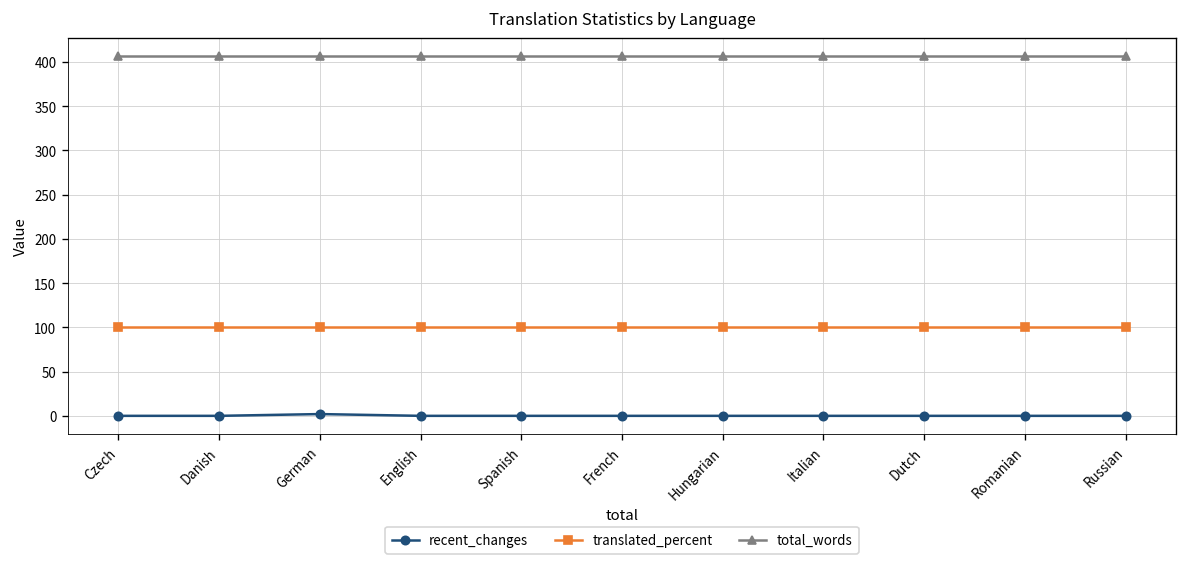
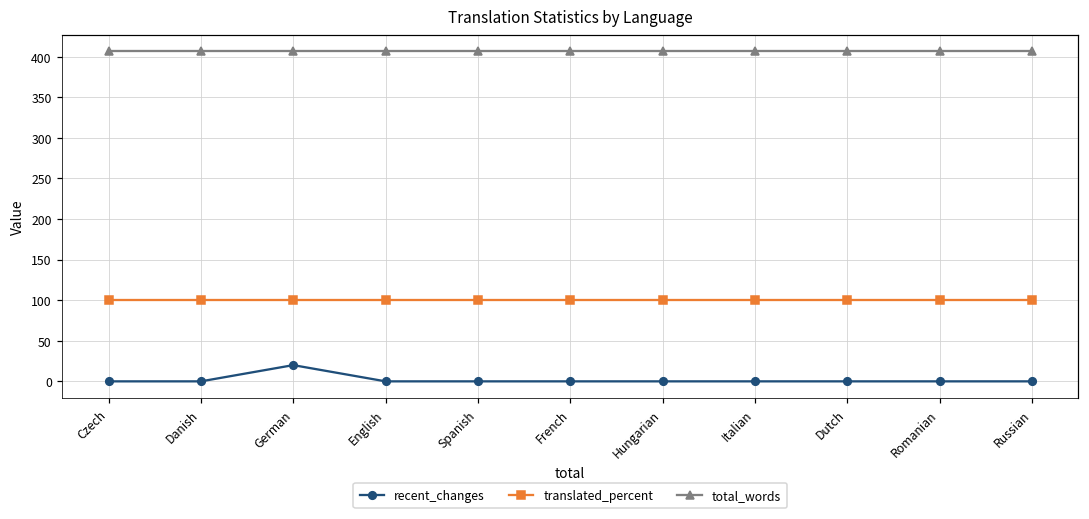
recent_changes, German: 0 -> 20
